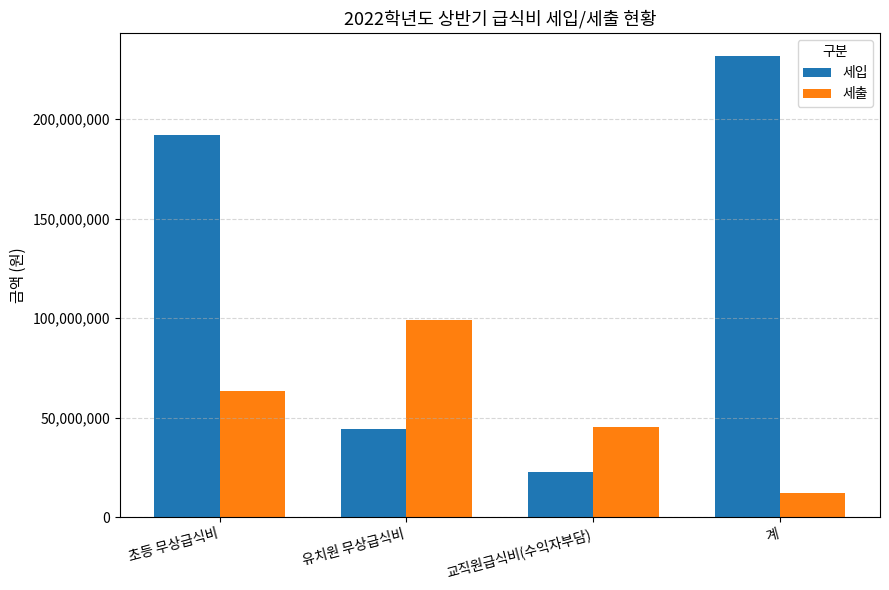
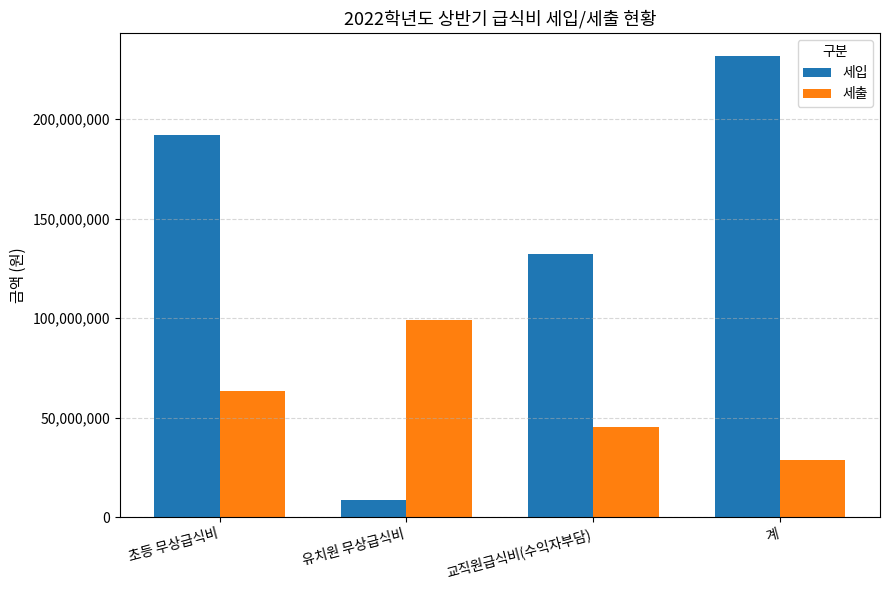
세입, 유치원 무상급식비: 44,000,000 -> 9,000,000
세입, 교직원급식비(수익자부담): 23,000,000 -> 132,000,000
세출, 계: 12,000,000 -> 29,000,000
